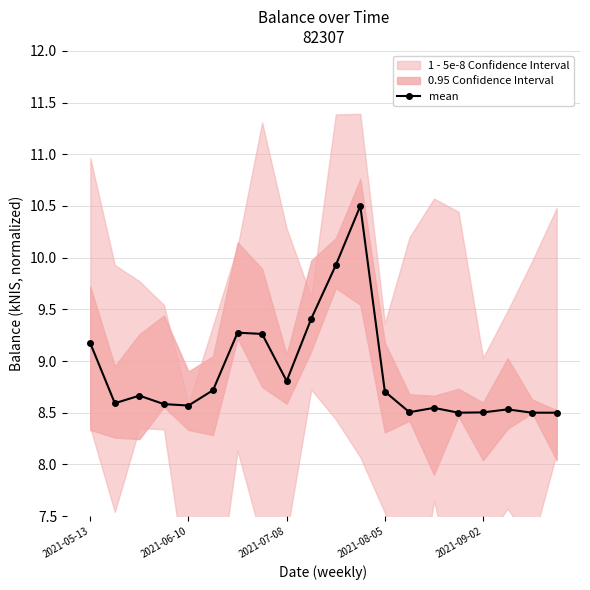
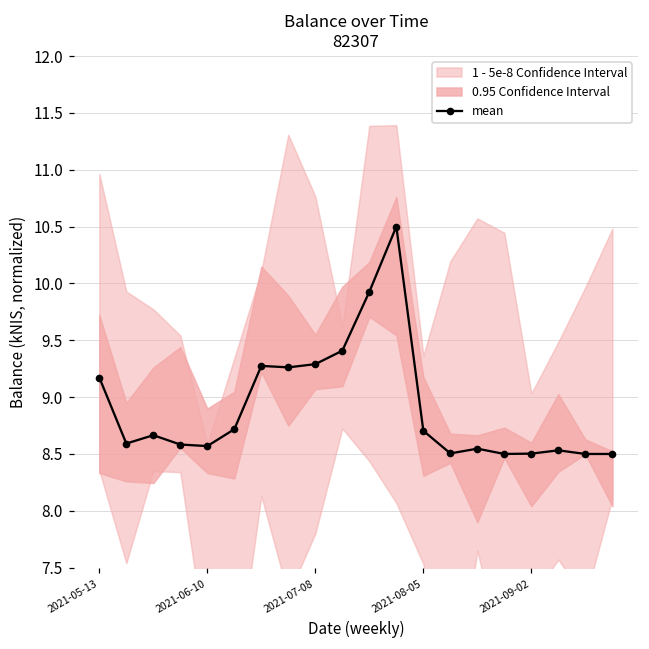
mean, 2021-07-08: 8.81 -> 9.29
